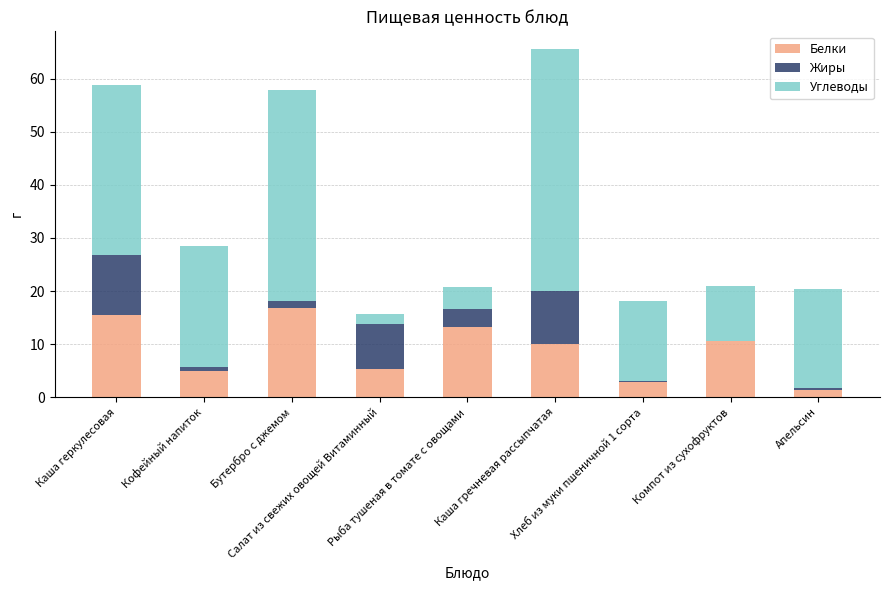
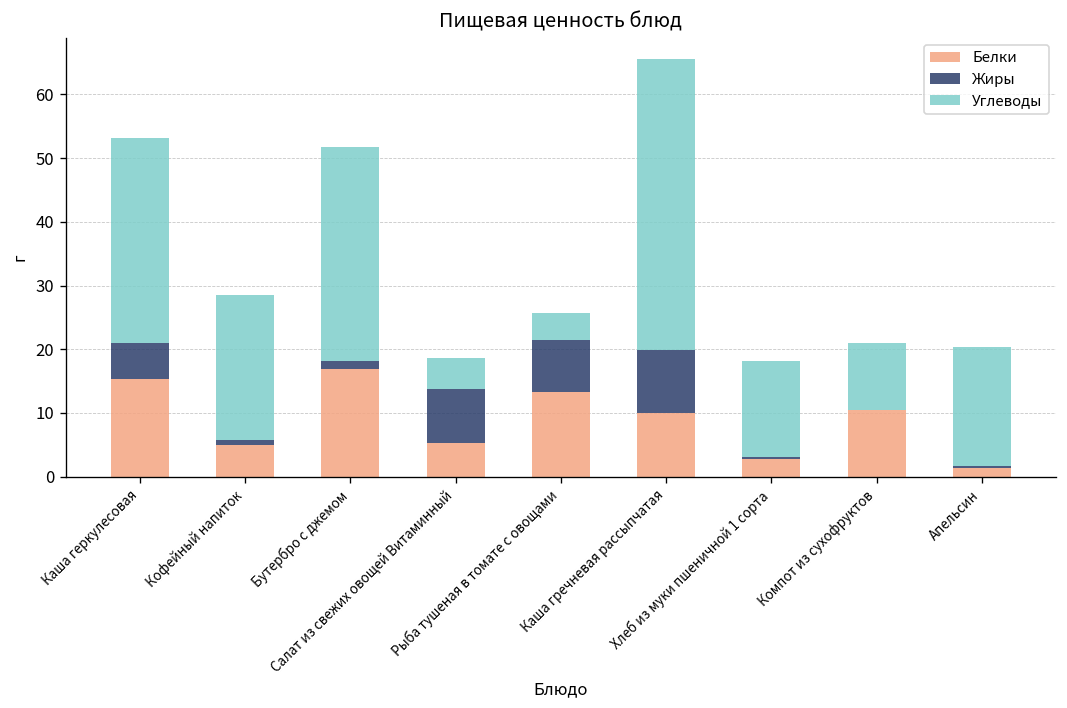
Жиры, Каша геркулесовая: 11 -> 6
Углеводы, Бутербро с джемом: 40 -> 34
Углеводы, Салат из свежих овощей Витаминный: 2 -> 5
Жиры, Рыба тушеная в томате с овощами: 3 -> 8
